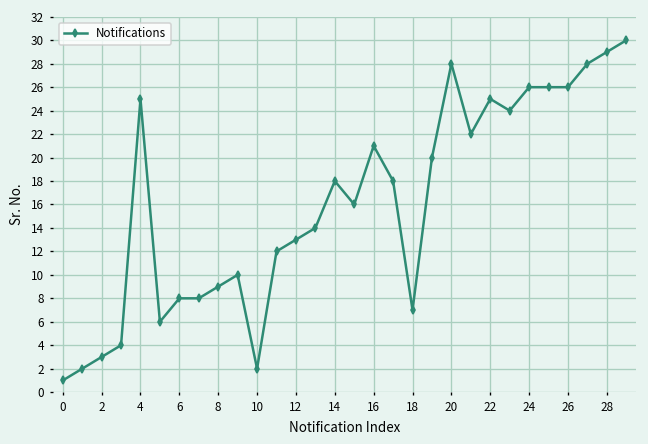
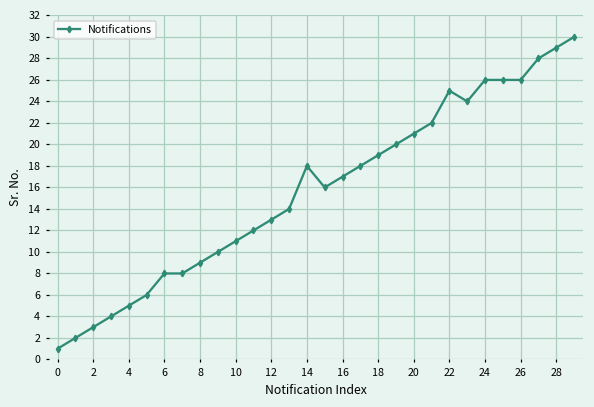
4: 25 -> 5
10: 2 -> 11
16: 21 -> 17
18: 7 -> 19
20: 28 -> 21
